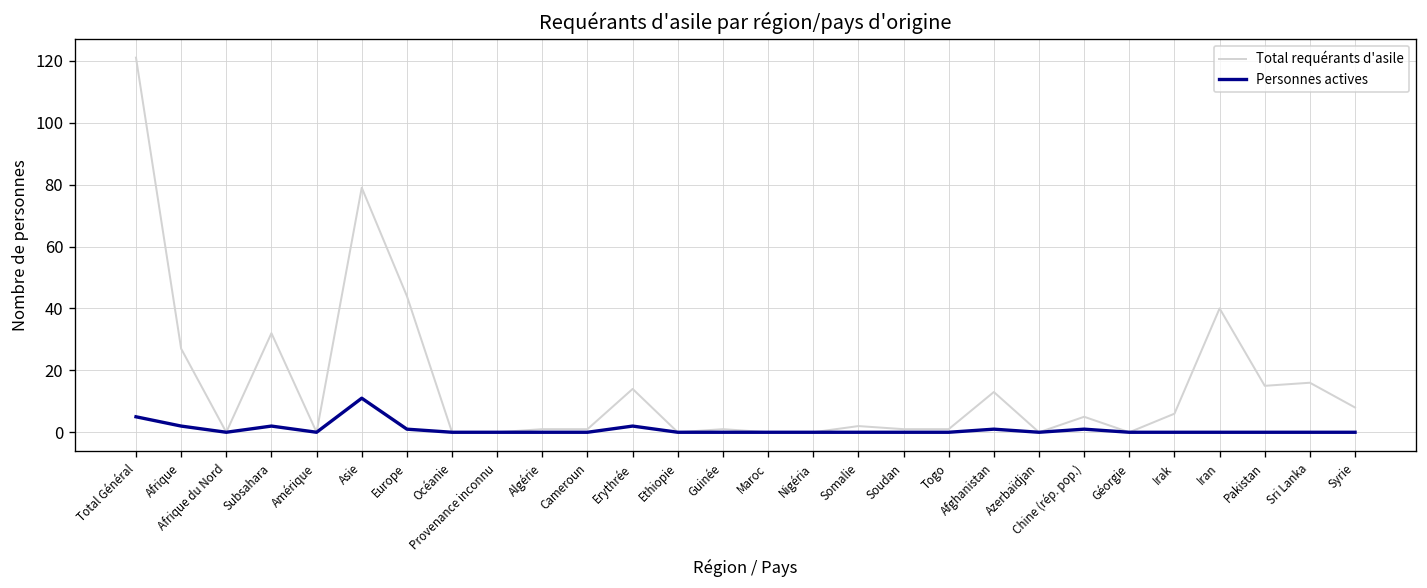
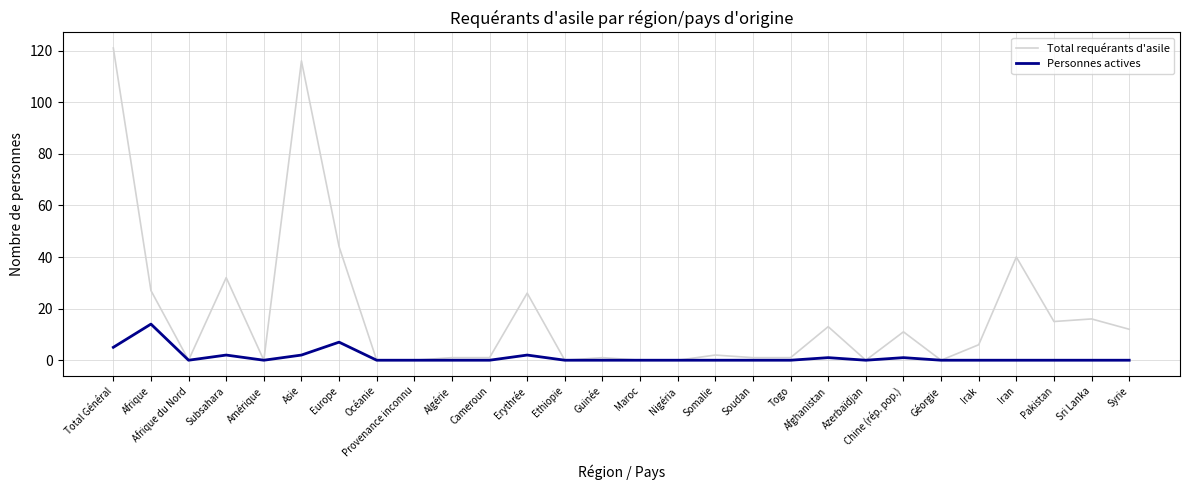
Personnes actives, Afrique: 2 -> 14
Total requérants d'asile, Asie: 79 -> 116
Personnes actives, Asie: 11 -> 2
Personnes actives, Europe: 1 -> 7
Total requérants d'asile, Erythrée: 14 -> 26
Total requérants d'asile, Chine (rép. pop.): 5 -> 11
Total requérants d'asile, Syrie: 8 -> 12
